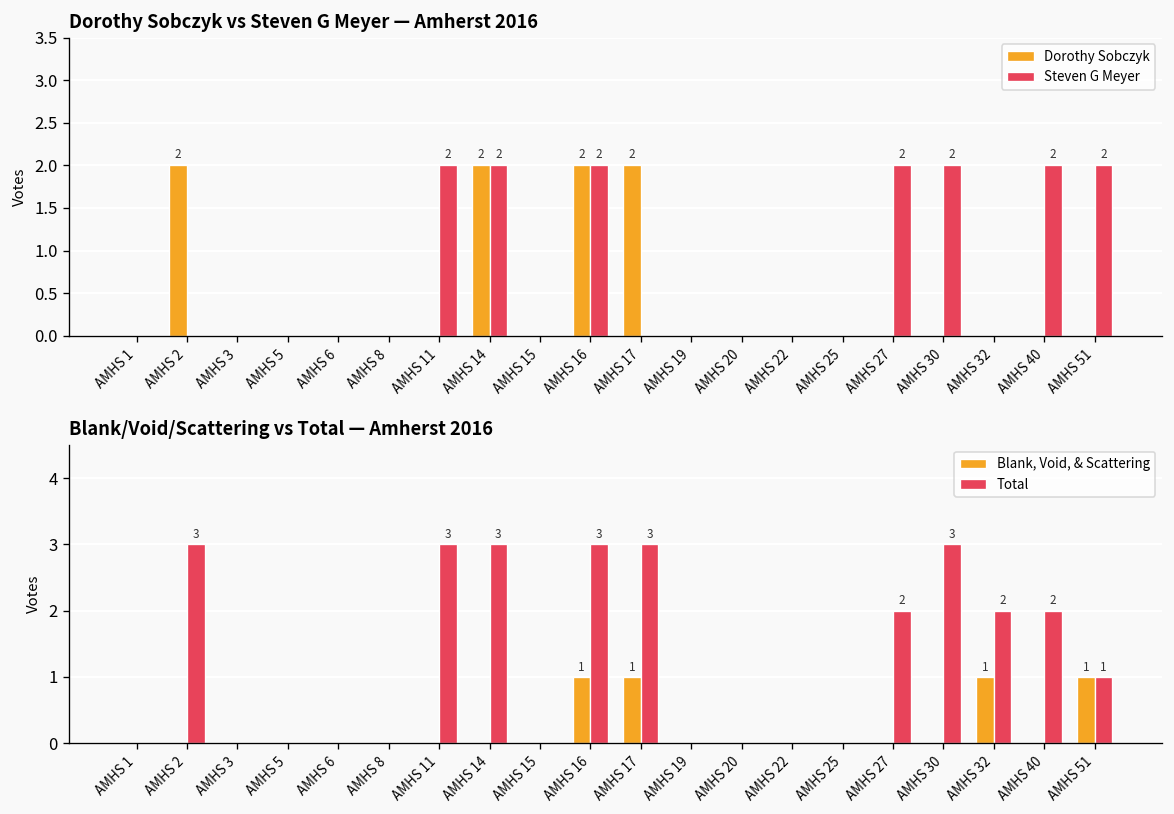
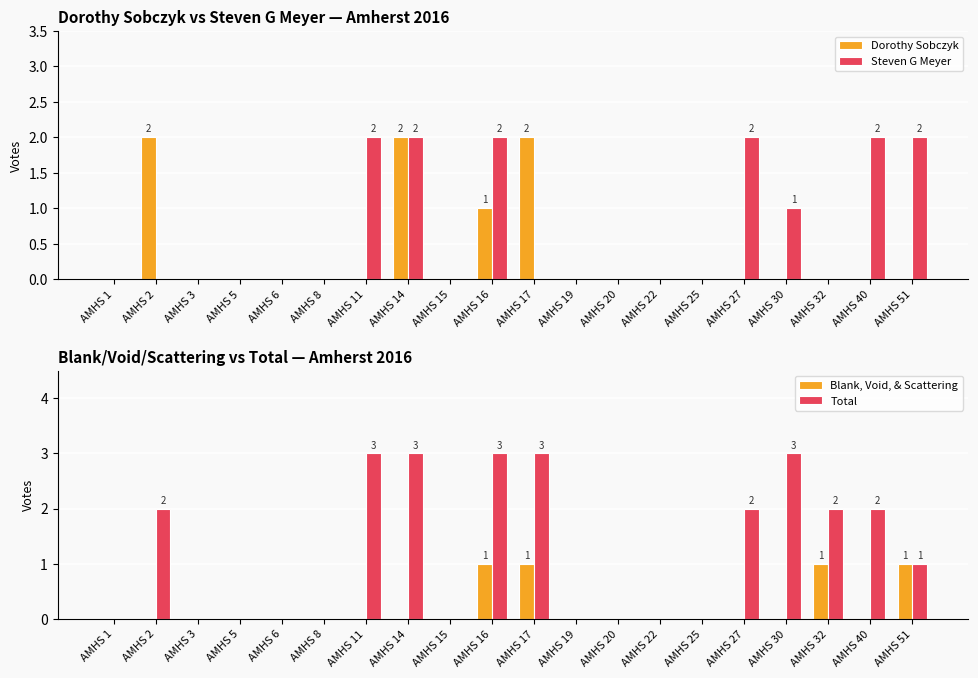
Dorothy Sobczyk vs Steven G Meyer — Amherst 2016, Dorothy Sobczyk, AMHS 16: 2 -> 1
Dorothy Sobczyk vs Steven G Meyer — Amherst 2016, Steven G Meyer, AMHS 30: 2 -> 1
Blank/Void/Scattering vs Total — Amherst 2016, Total, AMHS 2: 3 -> 2
